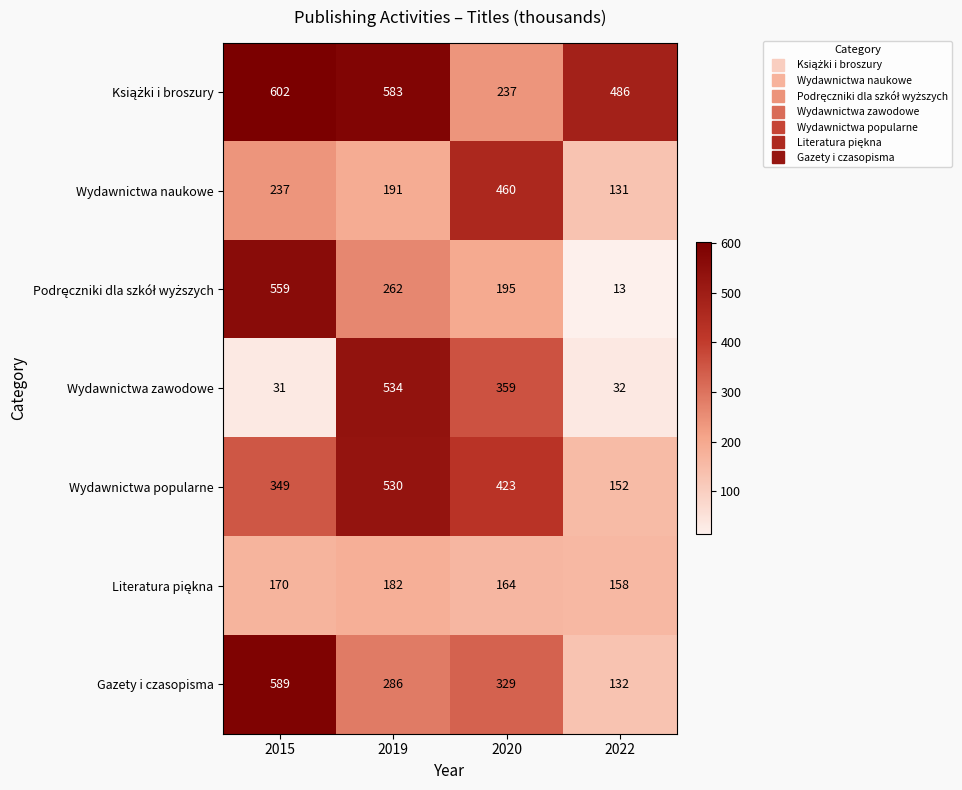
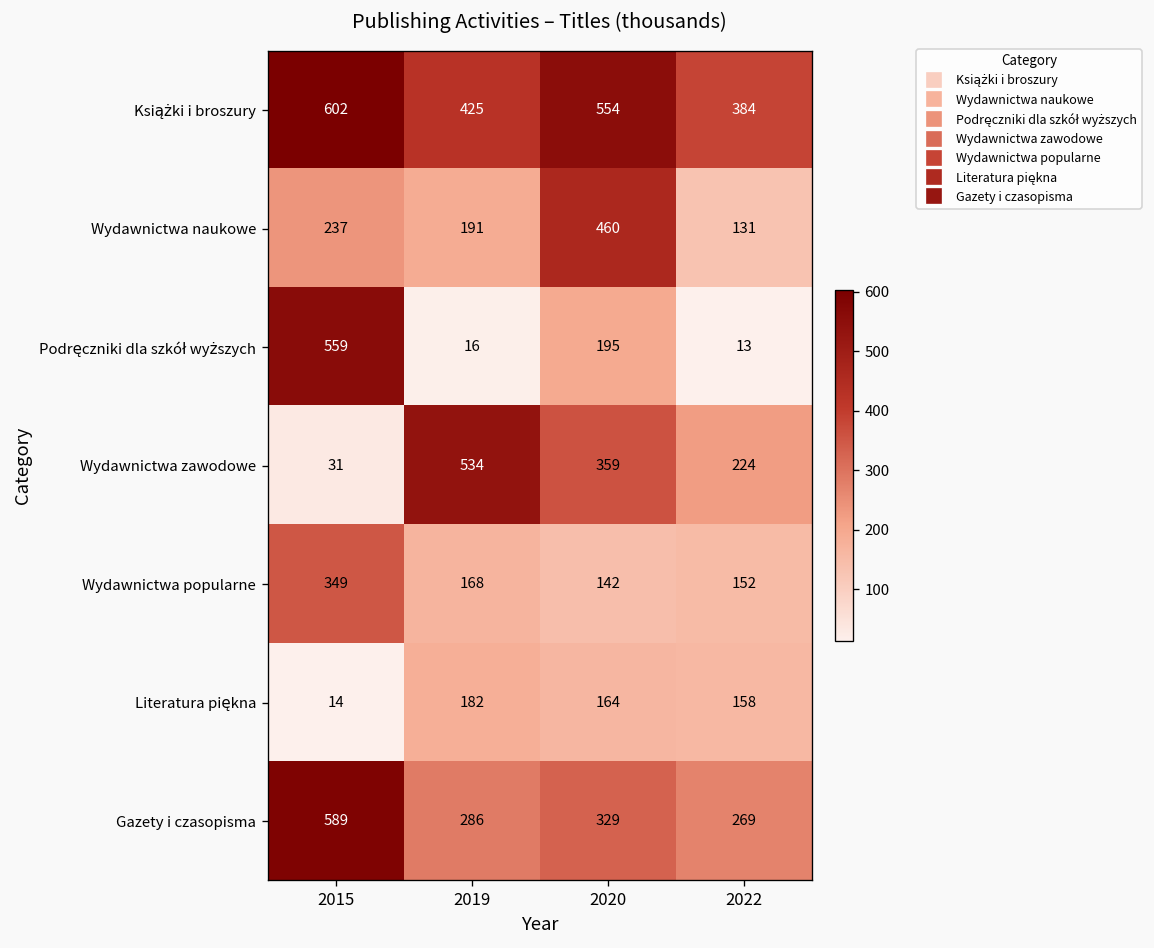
Książki i broszury, 2019: 583 -> 425
Książki i broszury, 2020: 237 -> 554
Książki i broszury, 2022: 486 -> 384
Podręczniki dla szkół wyższych, 2019: 262 -> 16
Wydawnictwa zawodowe, 2022: 32 -> 224
Wydawnictwa popularne, 2019: 530 -> 168
Wydawnictwa popularne, 2020: 423 -> 142
Literatura piękna, 2015: 170 -> 14
Gazety i czasopisma, 2022: 132 -> 269
